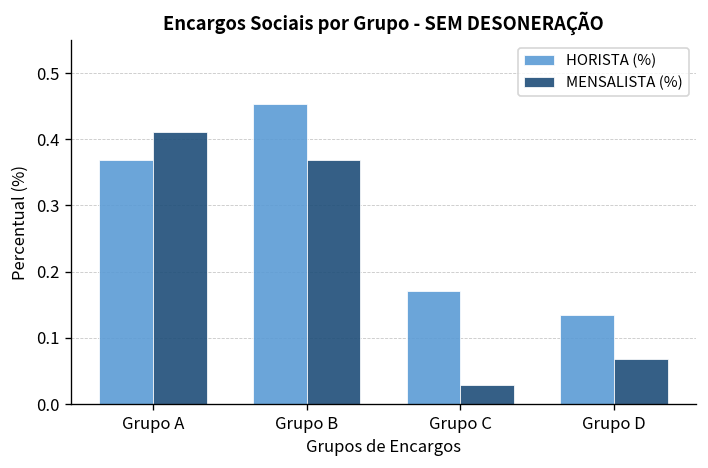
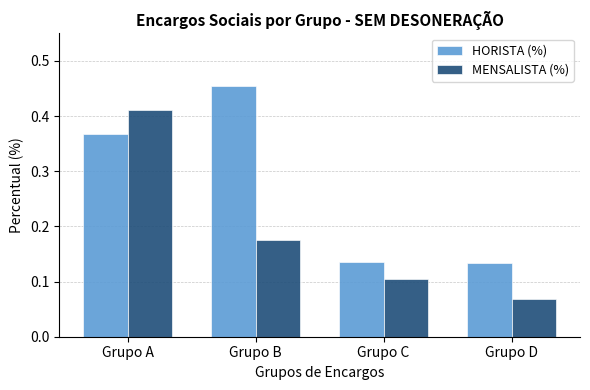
MENSALISTA (%), Grupo B: 0.37 -> 0.18
HORISTA (%), Grupo C: 0.17 -> 0.14
MENSALISTA (%), Grupo C: 0.03 -> 0.10
